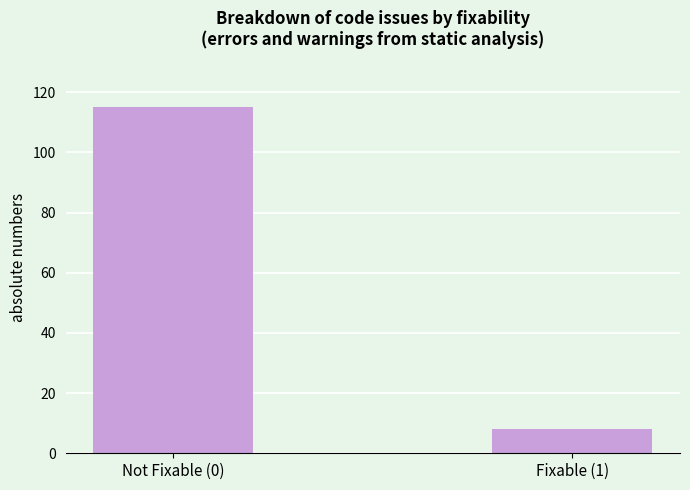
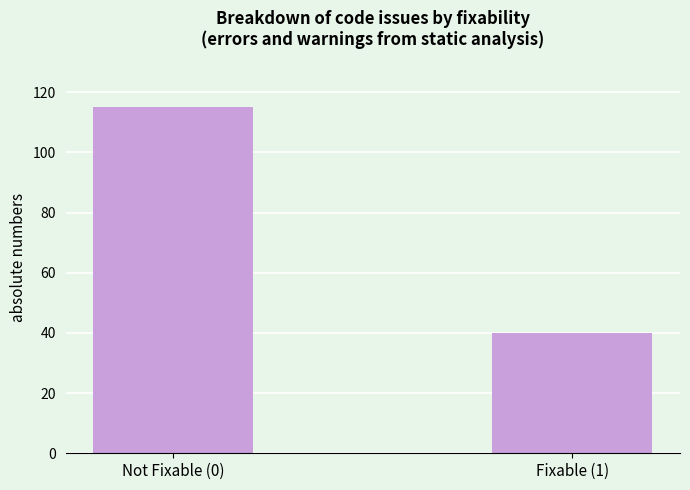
Fixable (1): 8 -> 40
